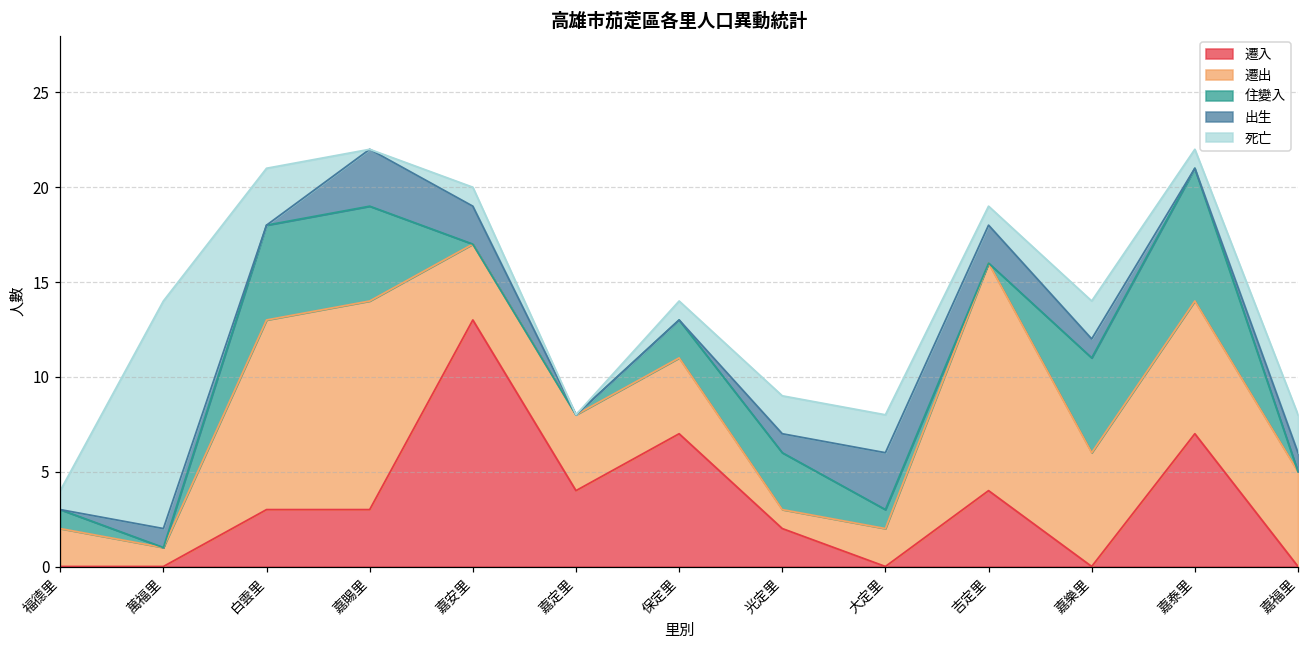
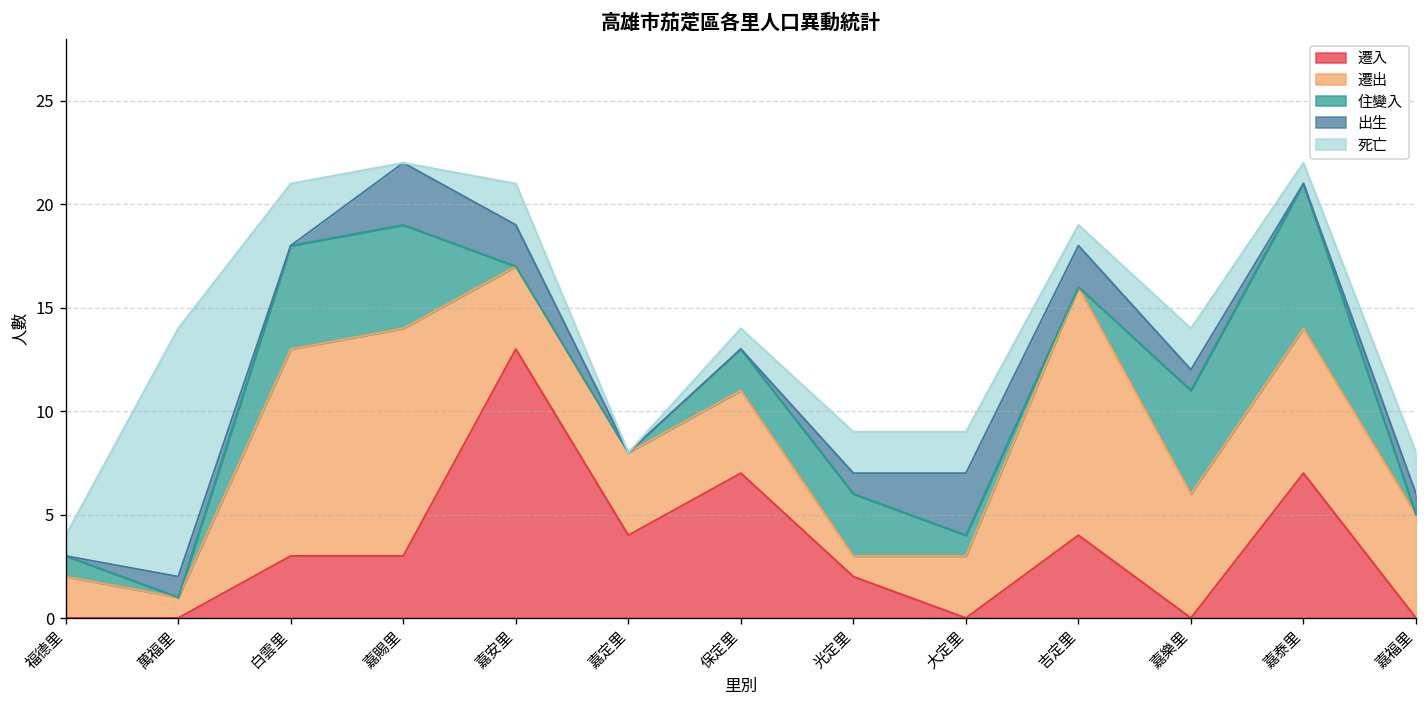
死亡, 嘉安里: 1 -> 2
遷出, 大定里: 2 -> 3
